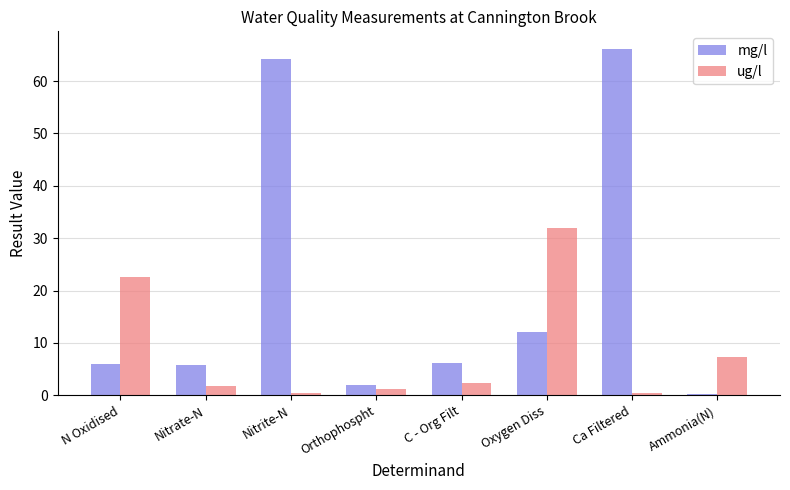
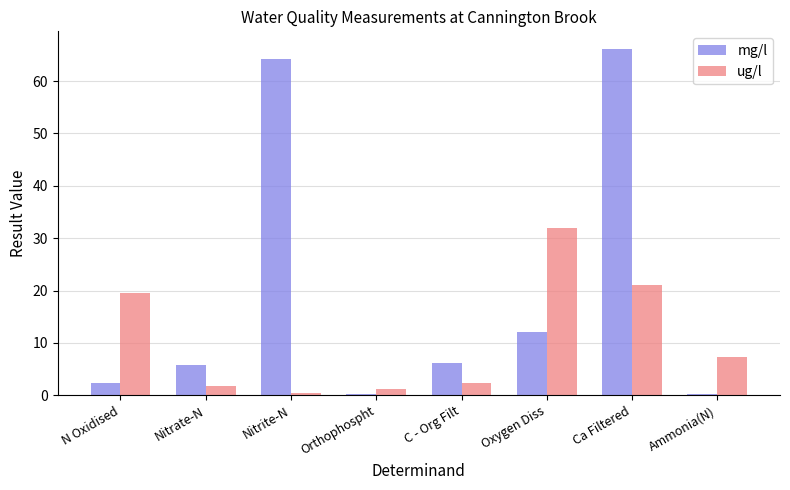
mg/l, N Oxidised: 6 -> 2
ug/l, N Oxidised: 23 -> 20
mg/l, Orthophospht: 2 -> 0
ug/l, Ca Filtered: 1 -> 21
